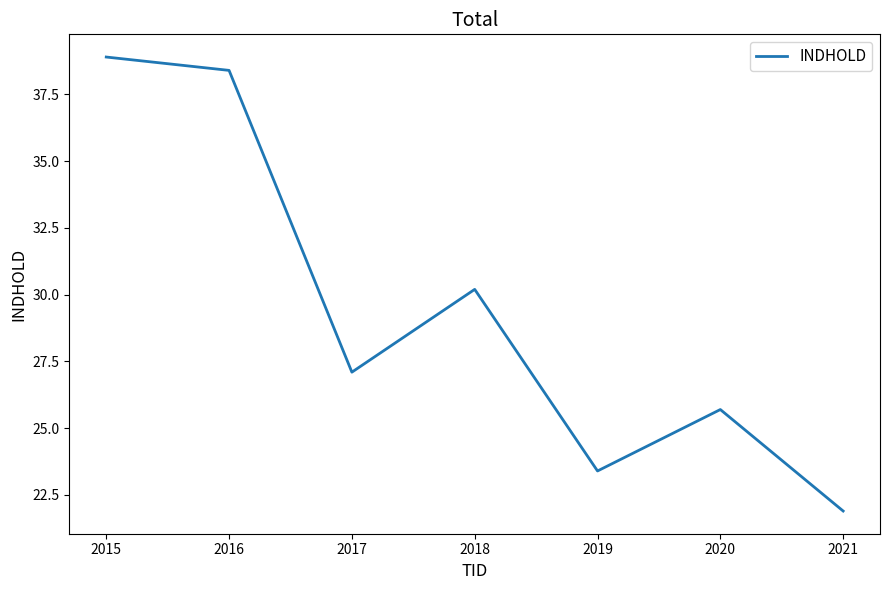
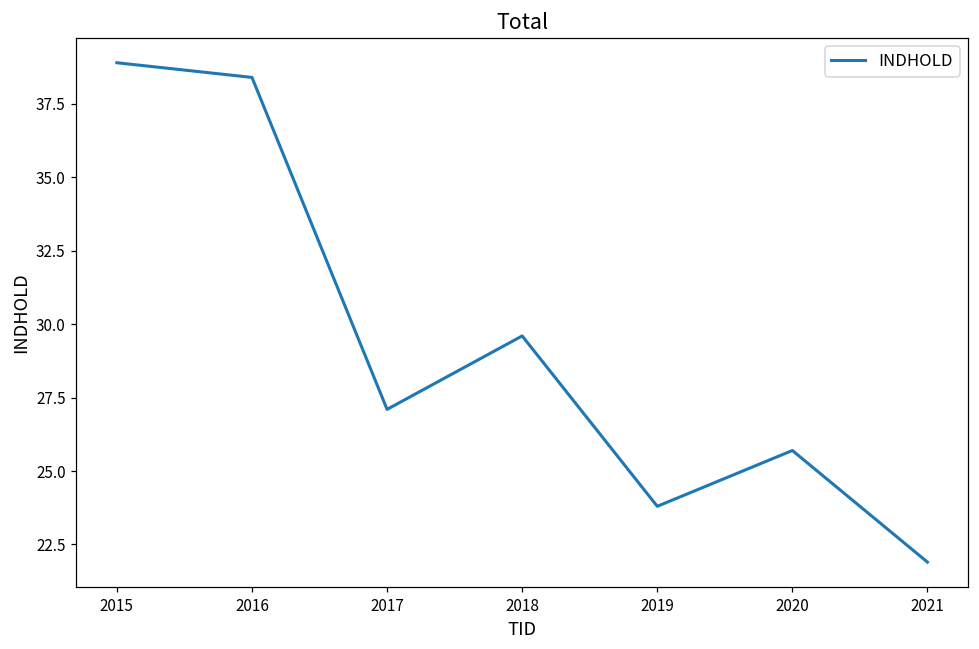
2018: 30.2 -> 29.6
2019: 23.4 -> 23.8
